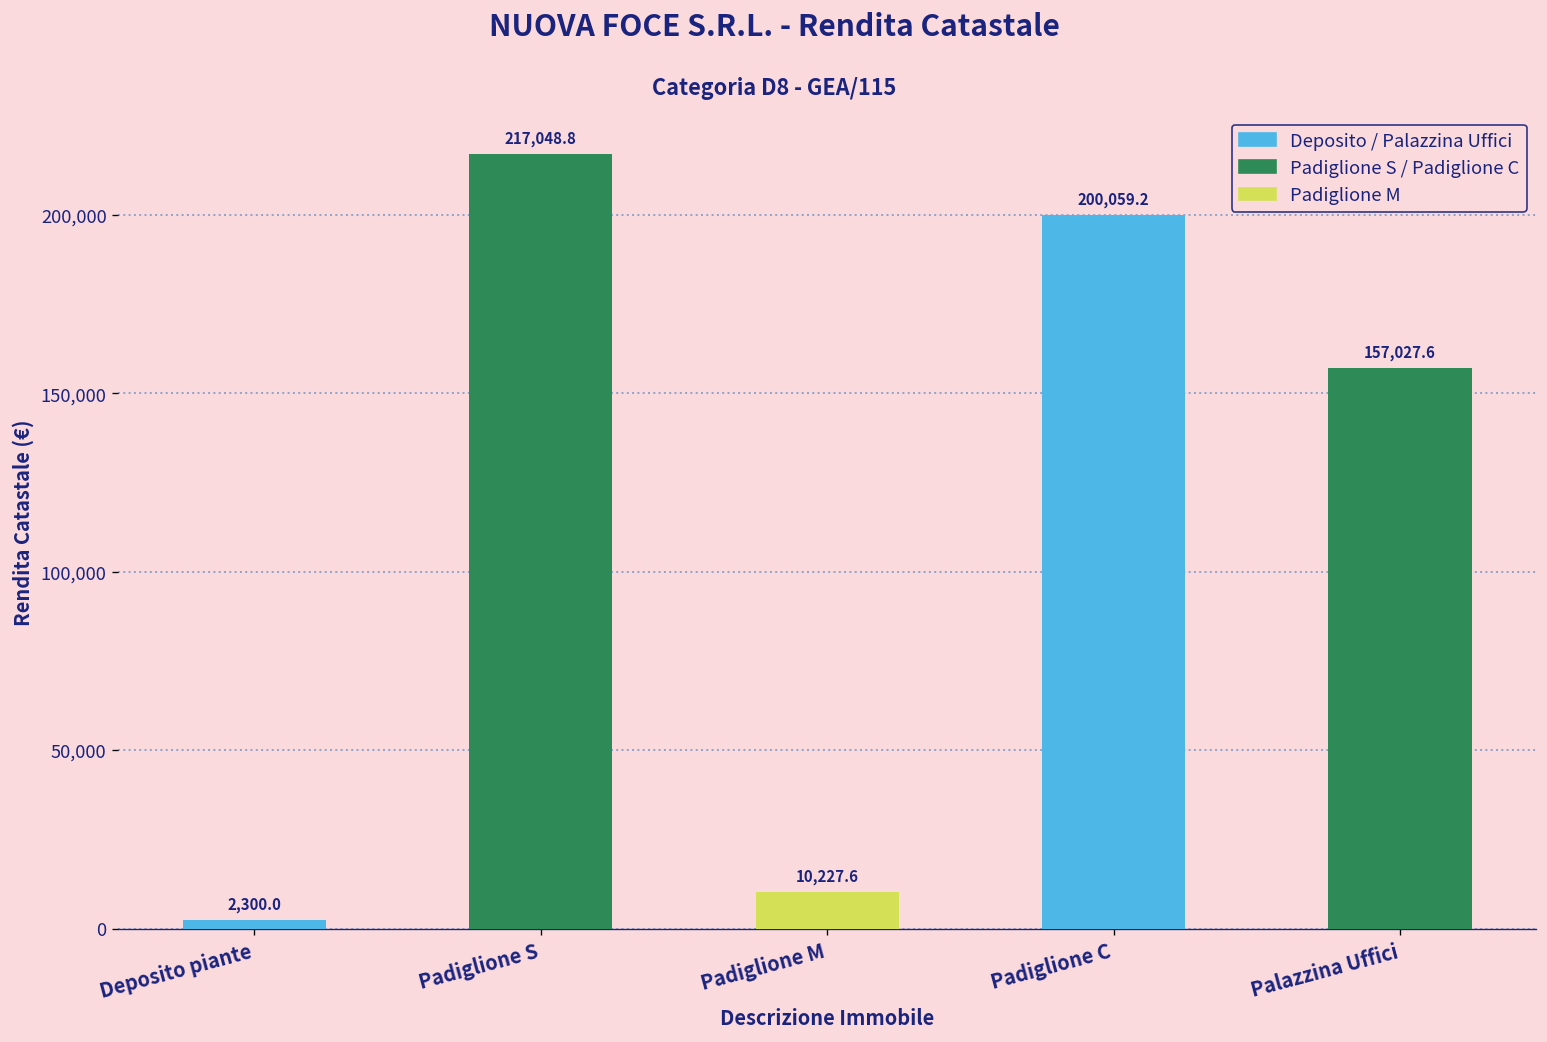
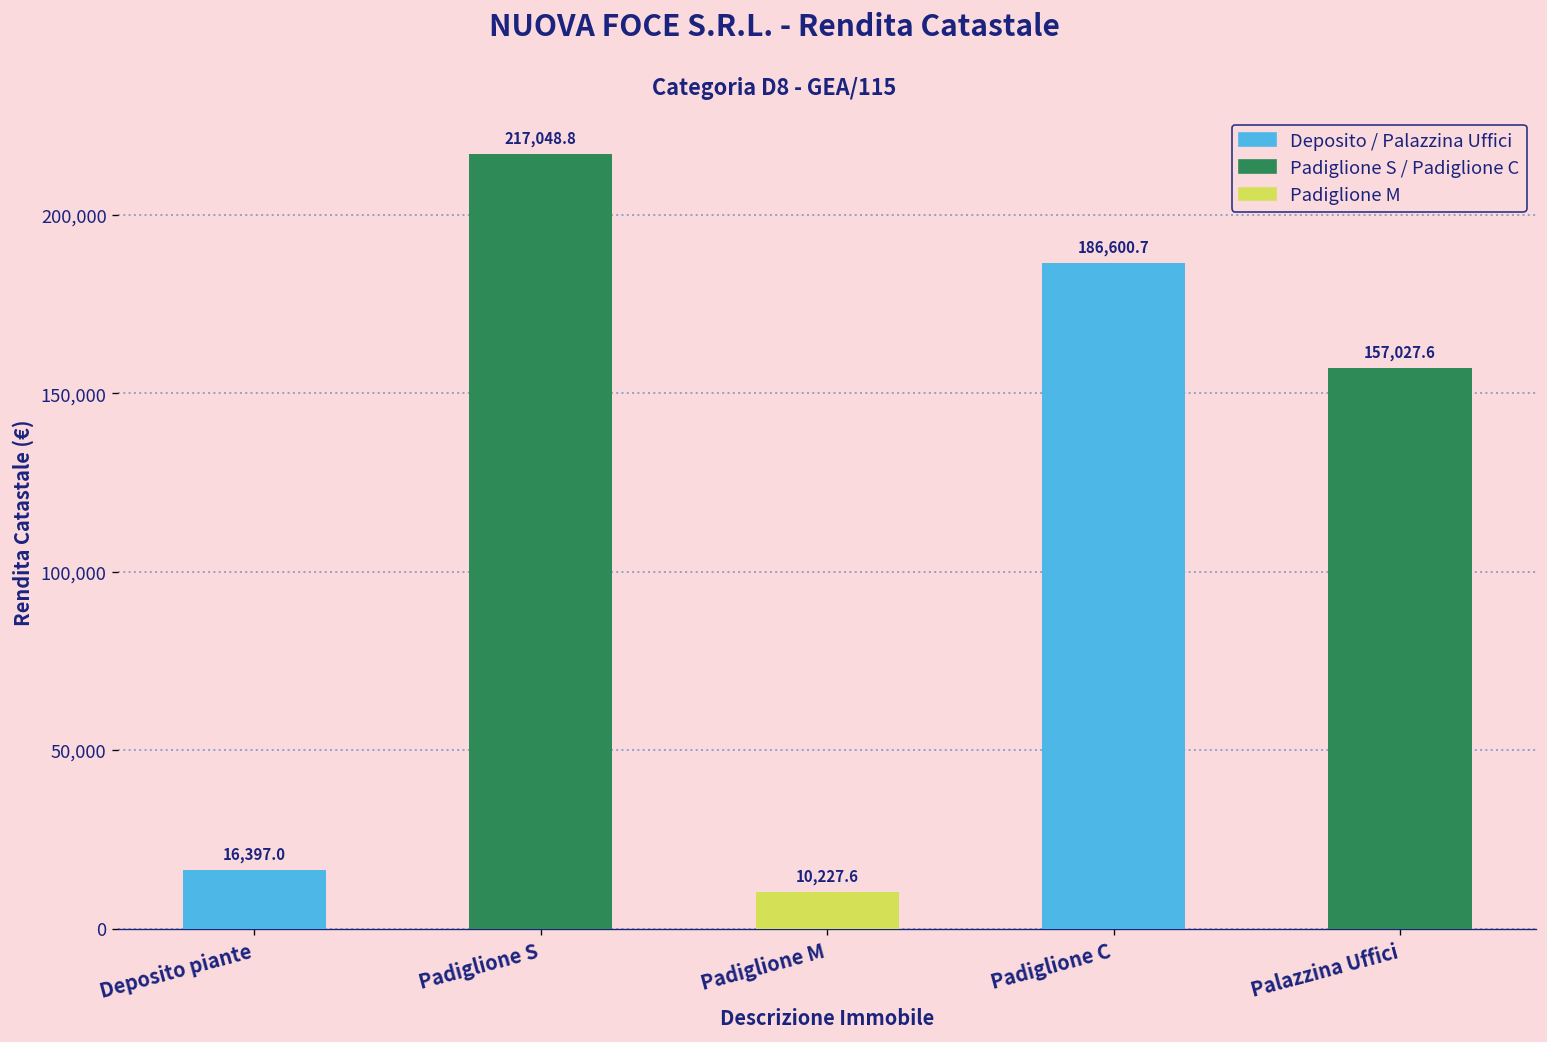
Deposito piante: 2,300.0 -> 16,397.0
Padiglione C: 200,059.2 -> 186,600.7
